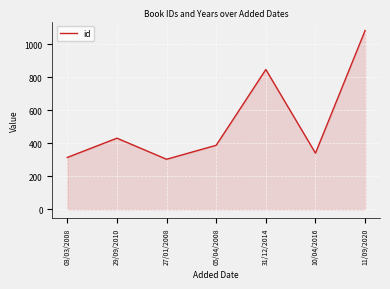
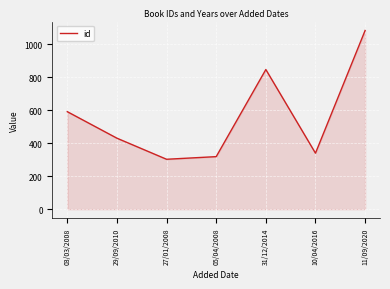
03/03/2008: 310 -> 590
05/04/2008: 390 -> 320
